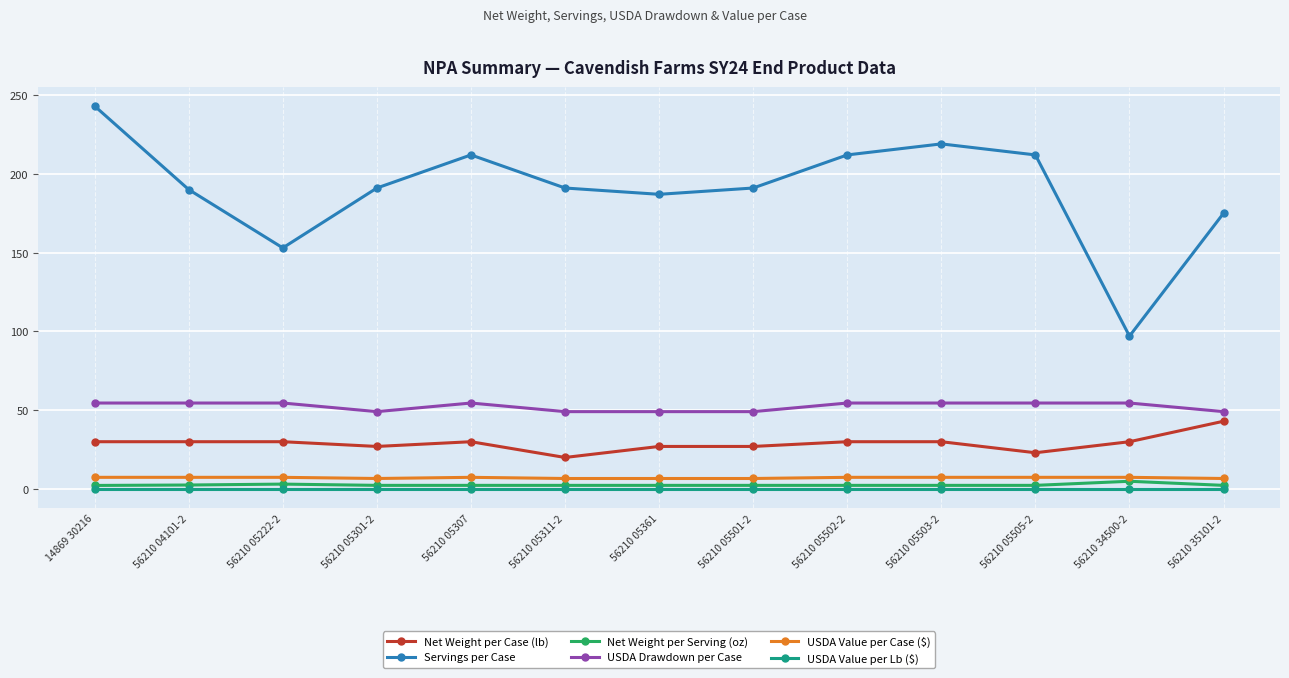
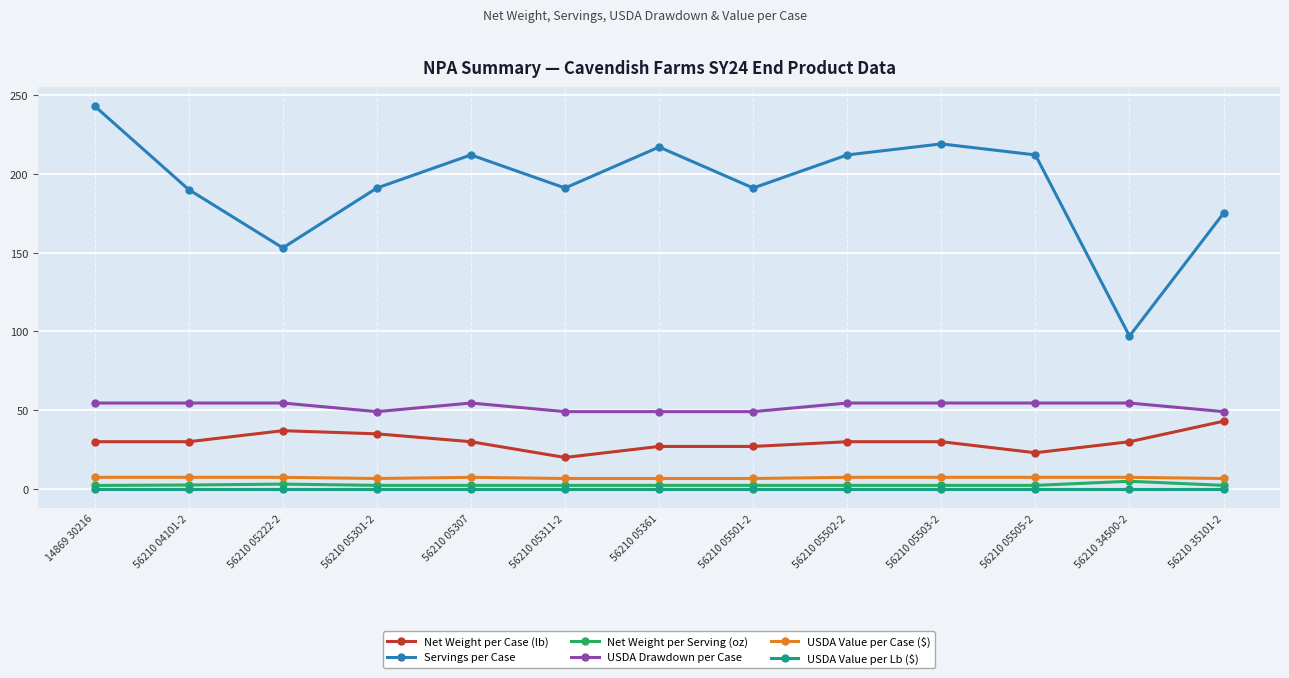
Net Weight per Case (lb), 56210 05222-2: 30 -> 37
Net Weight per Case (lb), 56210 05301-2: 27 -> 35
Servings per Case, 56210 05361: 187 -> 217
